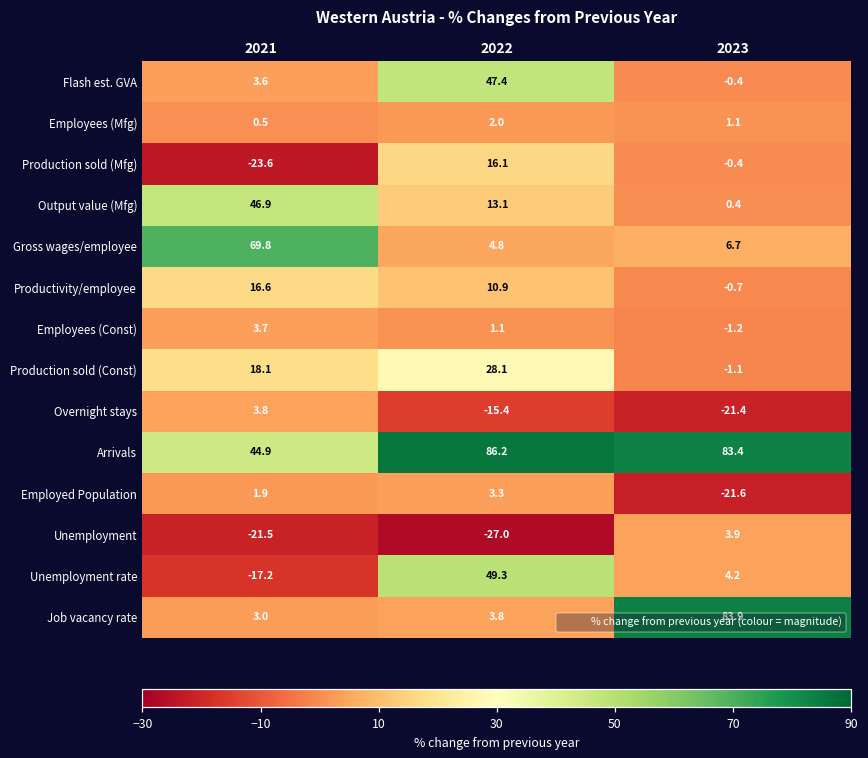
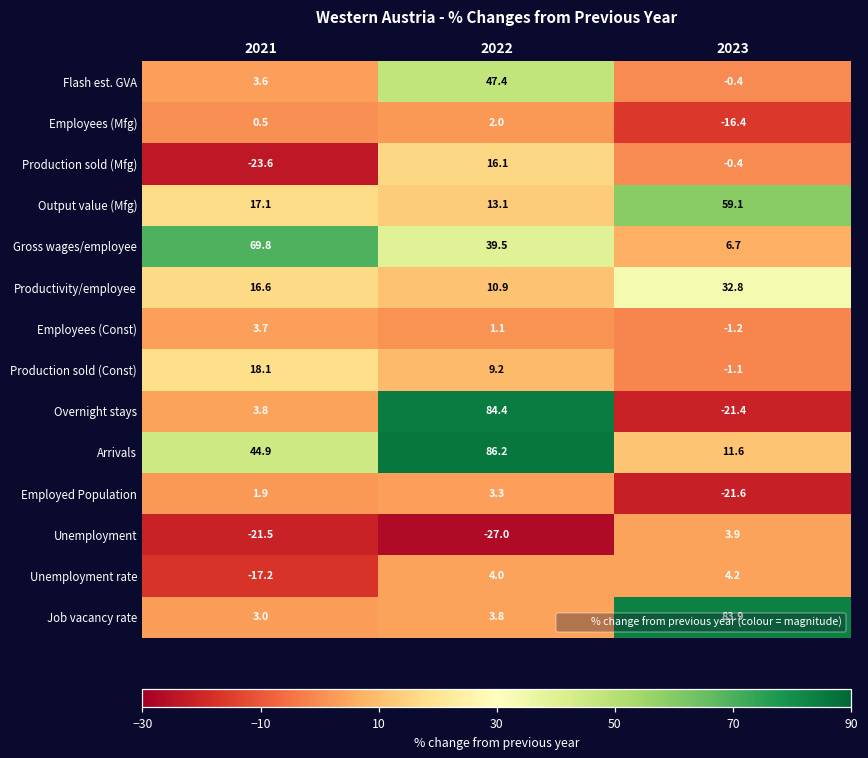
Employees (Mfg), 2023: 1.1 -> -16.4
Output value (Mfg), 2021: 46.9 -> 17.1
Output value (Mfg), 2023: 0.4 -> 59.1
Gross wages/employee, 2022: 4.8 -> 39.5
Productivity/employee, 2023: -0.7 -> 32.8
Production sold (Const), 2022: 28.1 -> 9.2
Overnight stays, 2022: -15.4 -> 84.4
Arrivals, 2023: 83.4 -> 11.6
Unemployment rate, 2022: 49.3 -> 4.0
